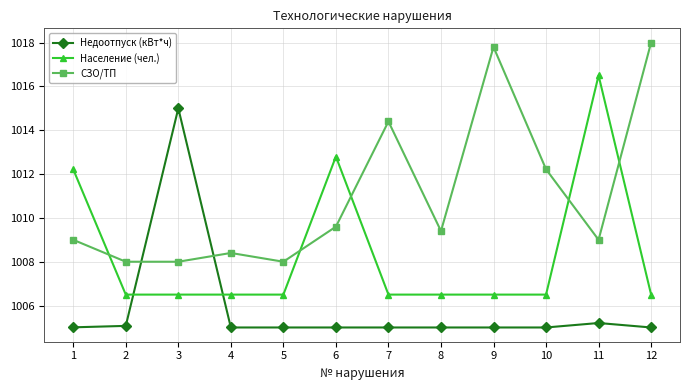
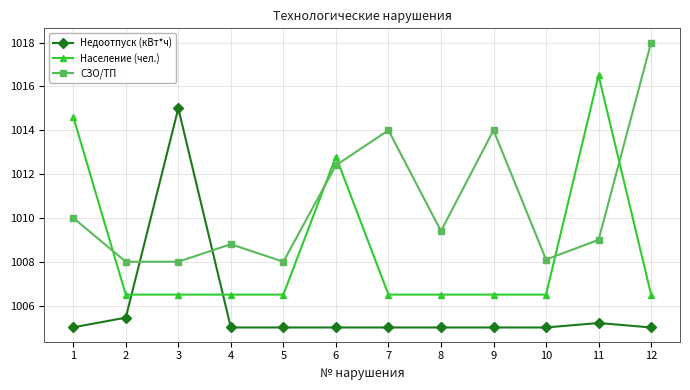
Население (чел.), 1: 1012.2 -> 1014.6
СЗО/ТП, 1: 1009.0 -> 1010.0
Недоотпуск (кВт*ч), 2: 1005.1 -> 1005.4
СЗО/ТП, 4: 1008.4 -> 1008.8
СЗО/ТП, 6: 1009.6 -> 1012.4
СЗО/ТП, 7: 1014.4 -> 1014.0
СЗО/ТП, 9: 1017.8 -> 1014.0
СЗО/ТП, 10: 1012.2 -> 1008.1
